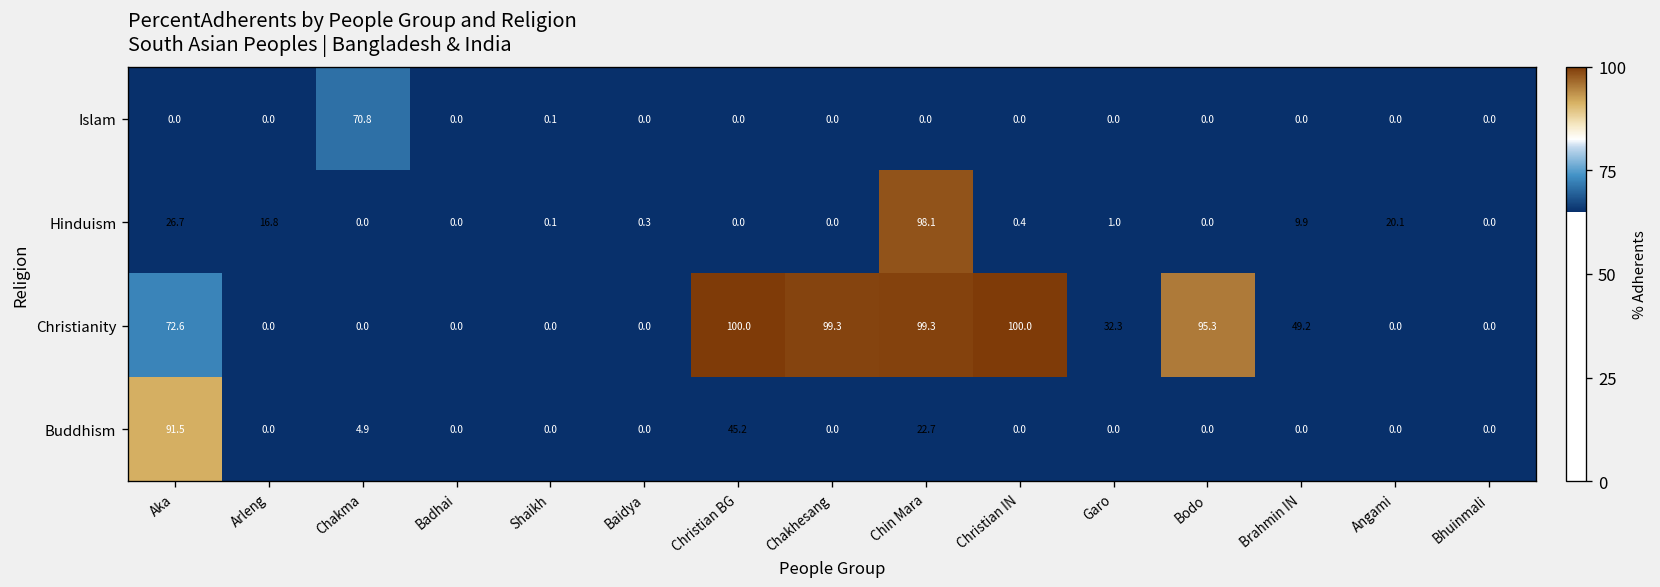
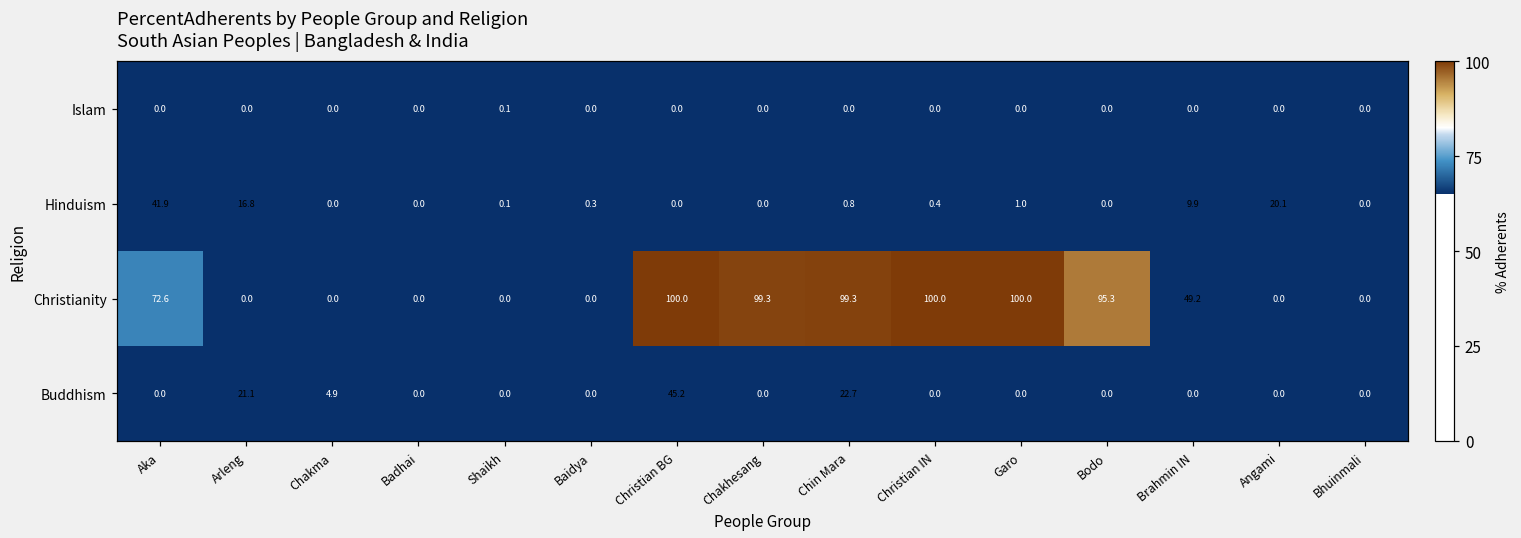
Islam, Chakma: 70.8 -> 0.0
Hinduism, Aka: 26.7 -> 41.9
Hinduism, Chin Mara: 98.1 -> 0.8
Christianity, Garo: 32.3 -> 100.0
Buddhism, Aka: 91.5 -> 0.0
Buddhism, Arleng: 0.0 -> 21.1
